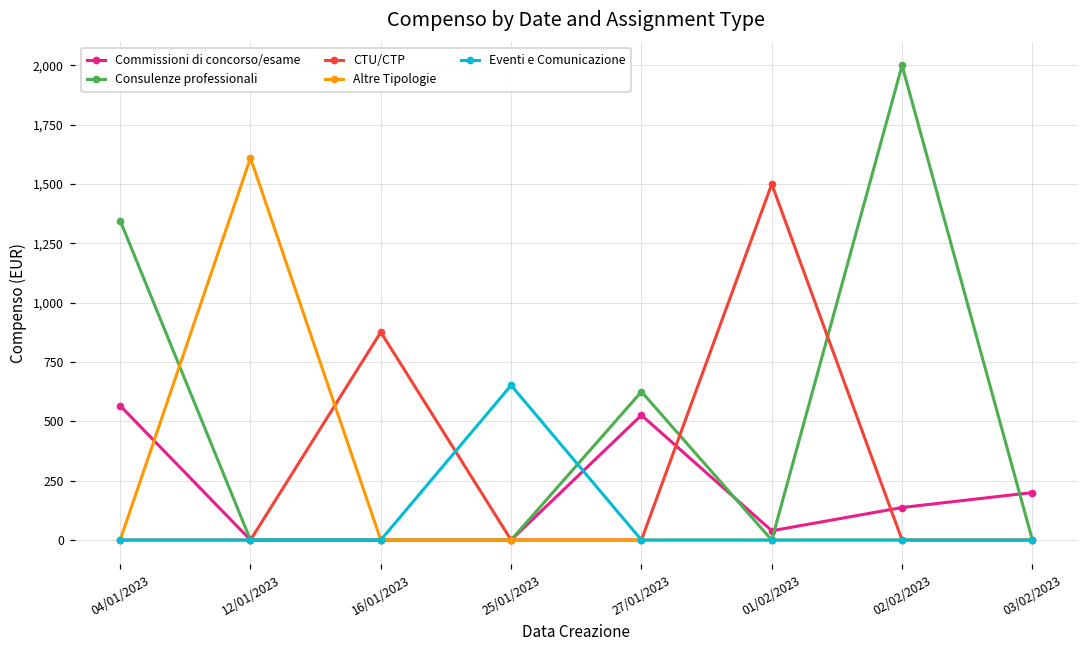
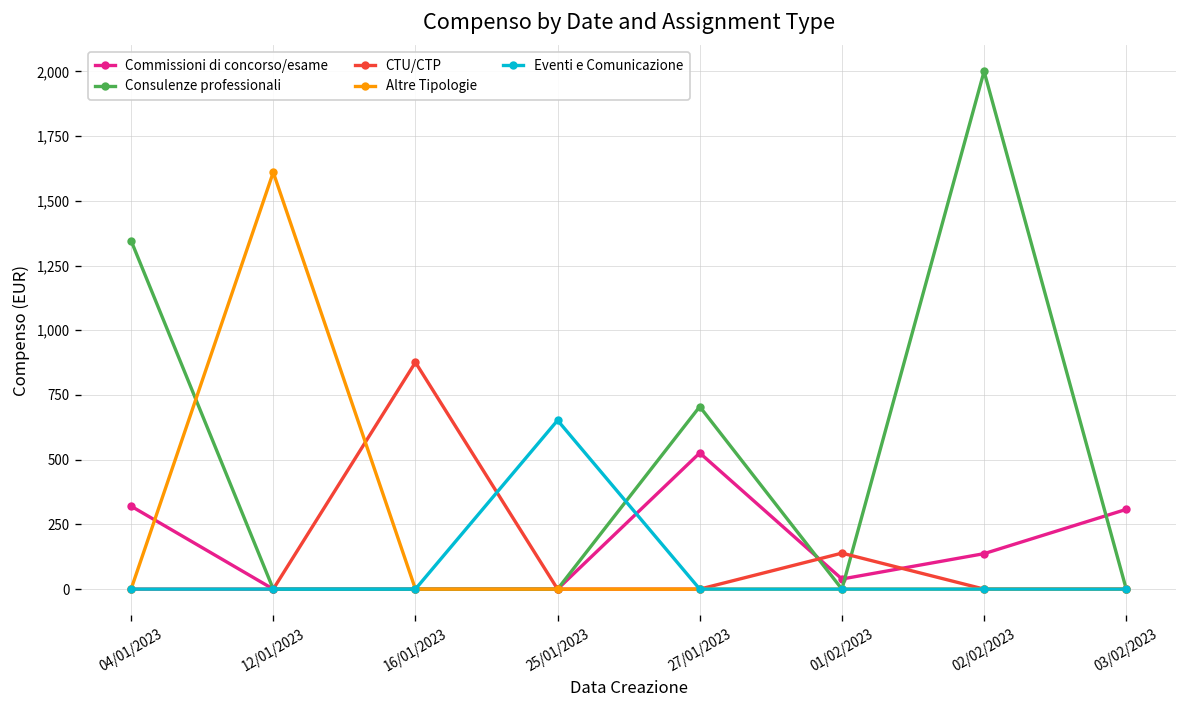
Commissioni di concorso/esame, 04/01/2023: 570 -> 320
Consulenze professionali, 27/01/2023: 630 -> 710
CTU/CTP, 01/02/2023: 1,500 -> 140
Commissioni di concorso/esame, 03/02/2023: 200 -> 310
